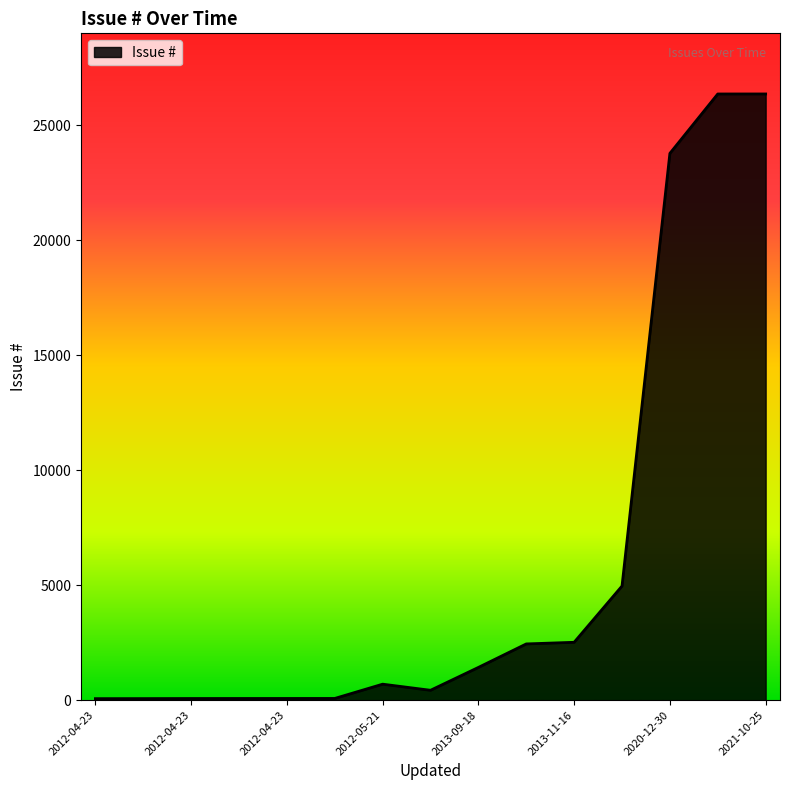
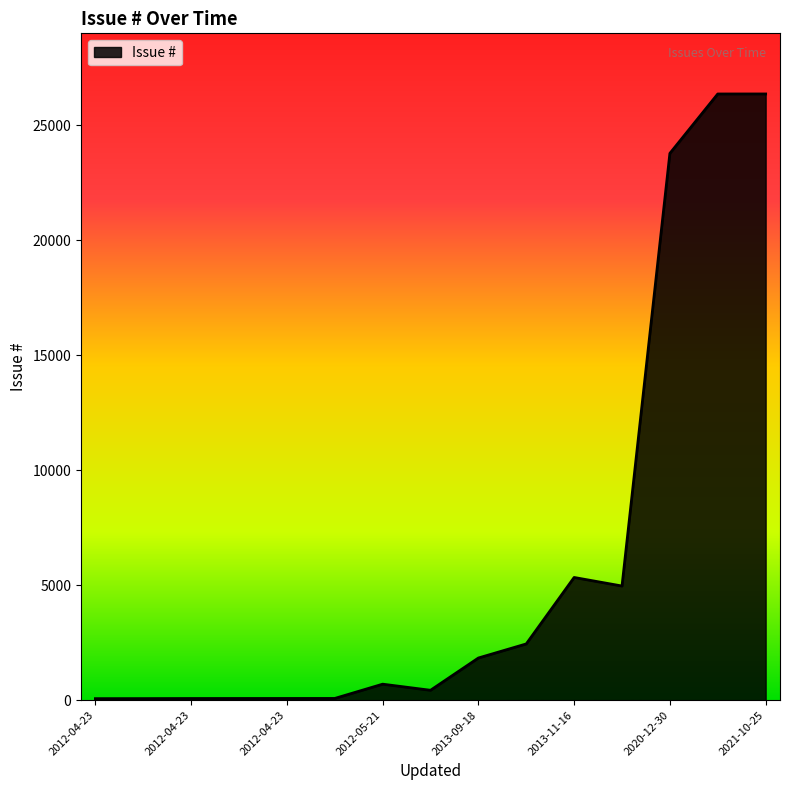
2013-09-18: 1400 -> 1800
2013-11-16: 2500 -> 5300
